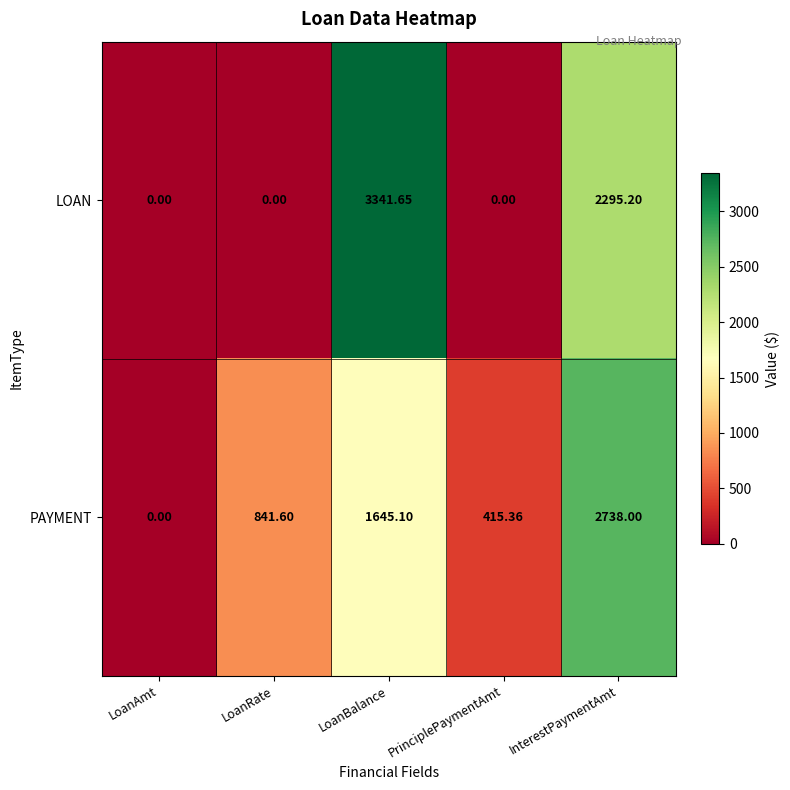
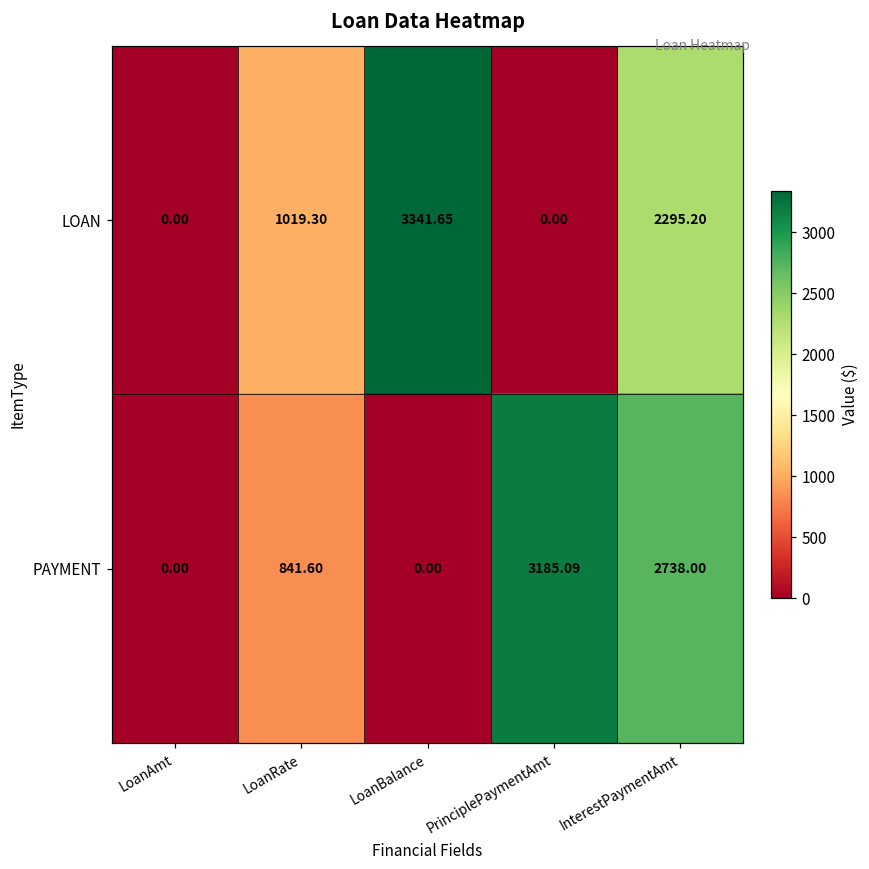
LOAN, LoanRate: 0.00 -> 1019.30
PAYMENT, LoanBalance: 1645.10 -> 0.00
PAYMENT, PrinciplePaymentAmt: 415.36 -> 3185.09
